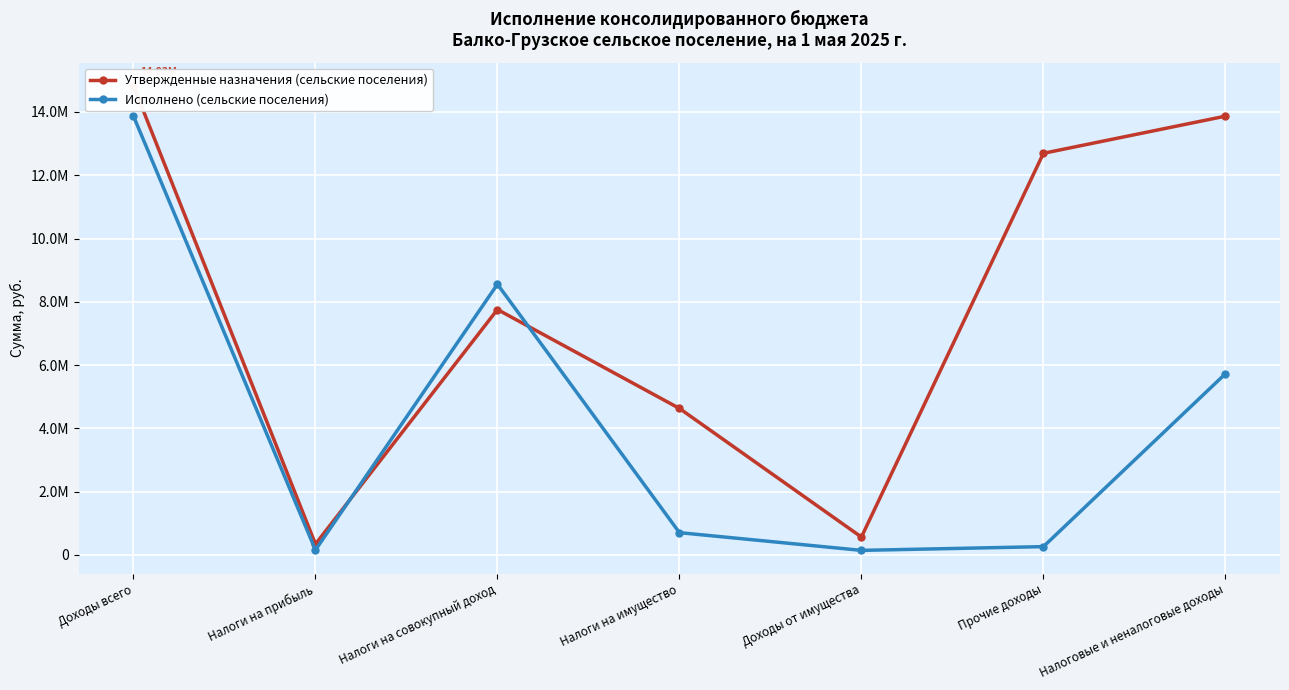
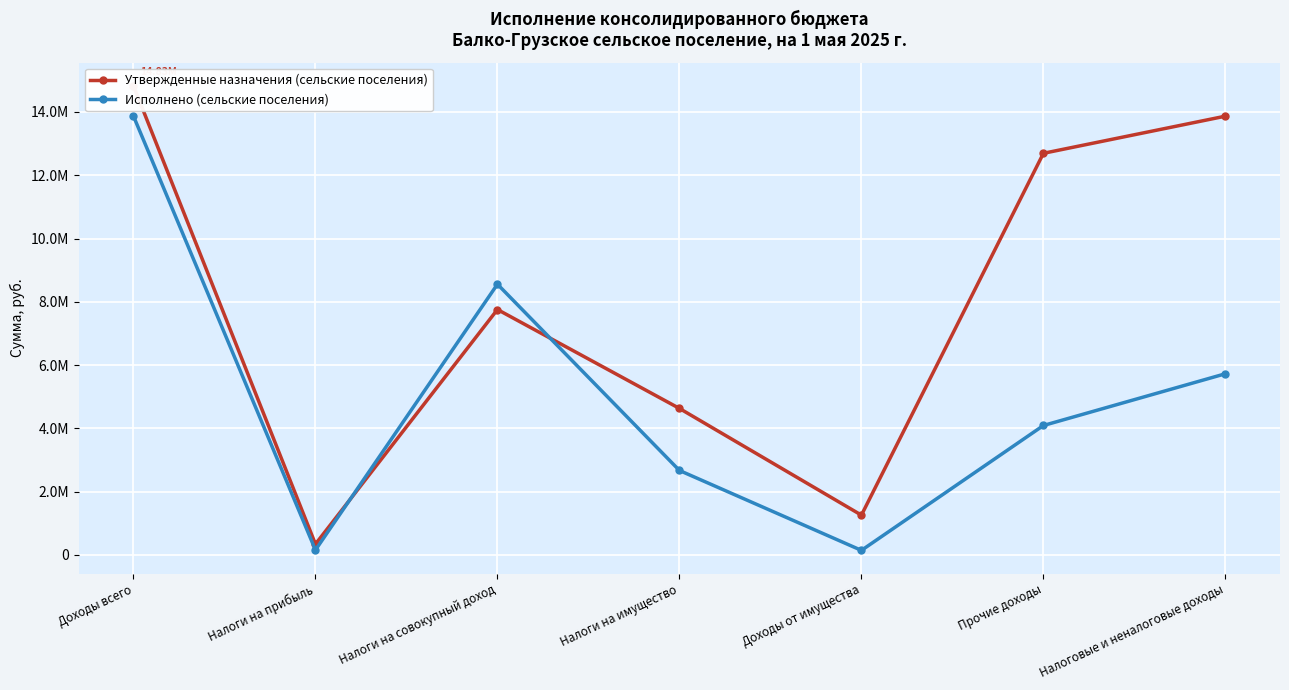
Исполнено (сельские поселения), Налоги на имущество: 700000 -> 2700000
Утвержденные назначения (сельские поселения), Доходы от имущества: 600000 -> 1300000
Исполнено (сельские поселения), Прочие доходы: 300000 -> 4100000
